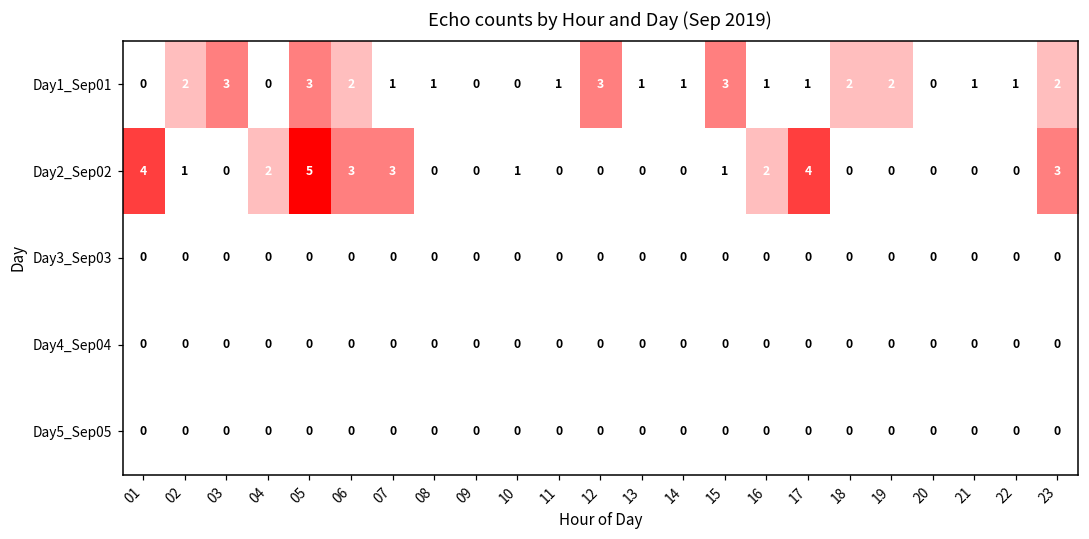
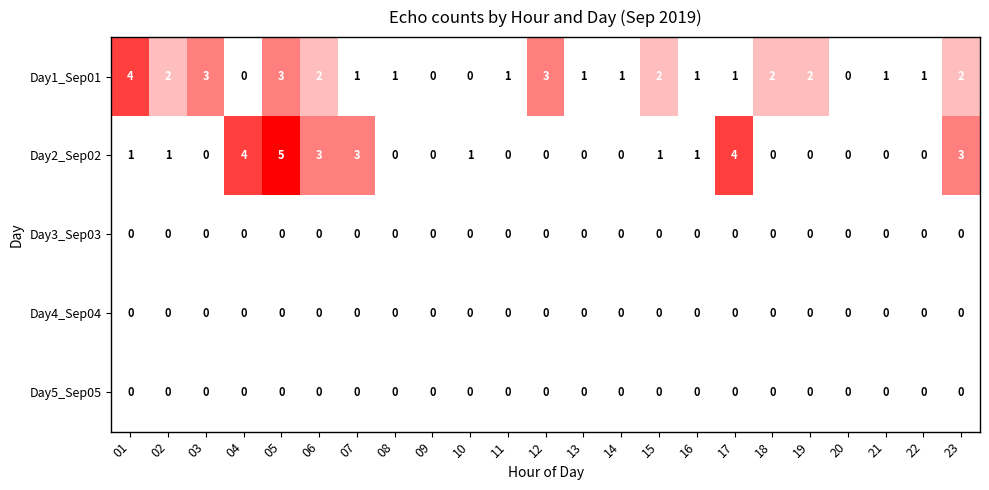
Day1_Sep01, 01: 0 -> 4
Day1_Sep01, 15: 3 -> 2
Day2_Sep02, 01: 4 -> 1
Day2_Sep02, 04: 2 -> 4
Day2_Sep02, 16: 2 -> 1
